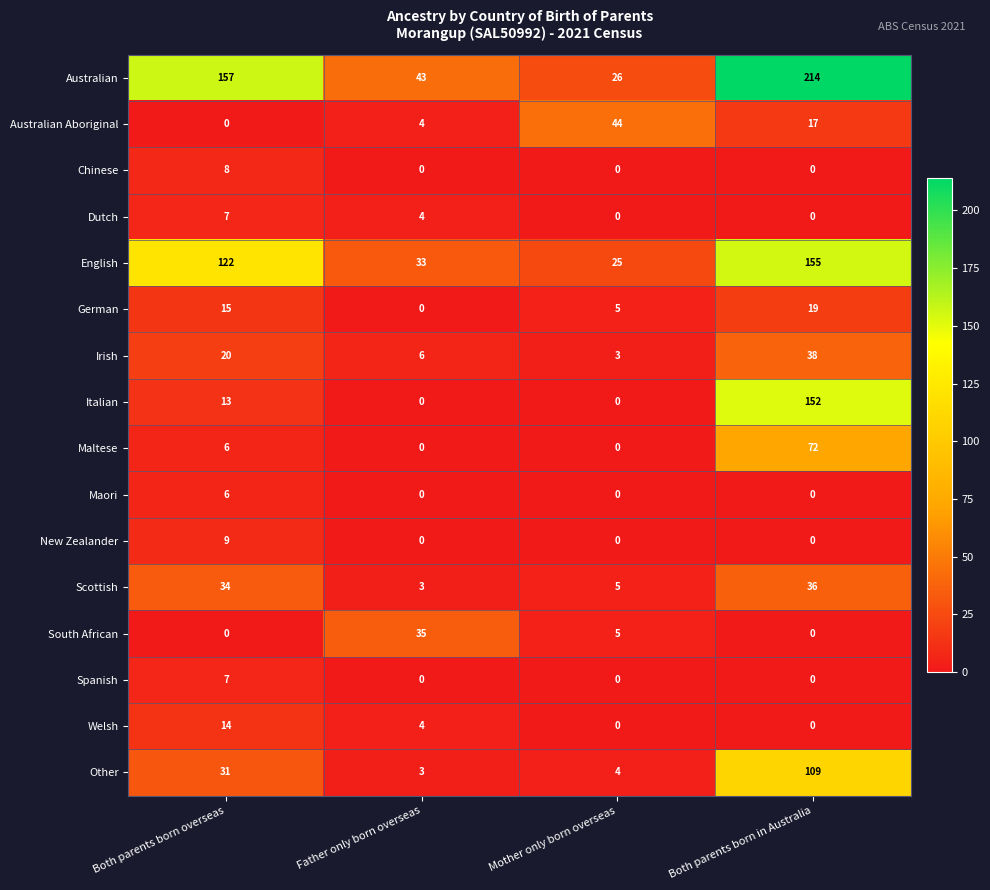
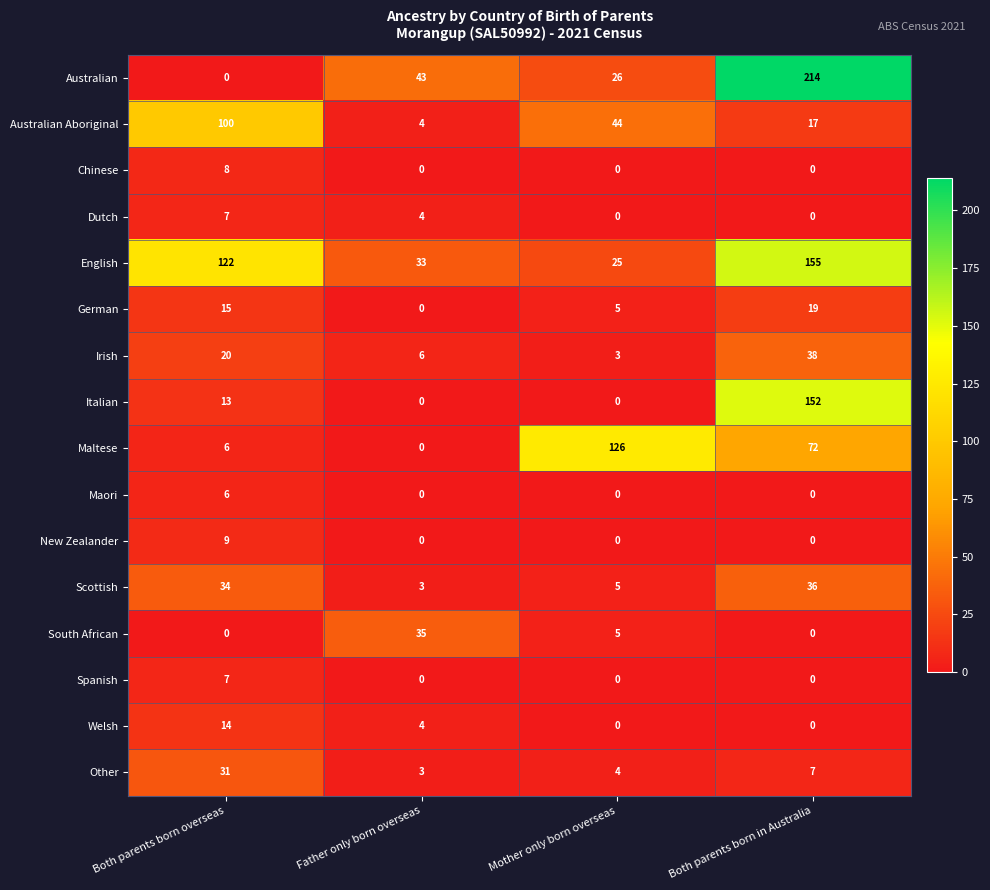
Australian, Both parents born overseas: 157 -> 0
Australian Aboriginal, Both parents born overseas: 0 -> 100
Maltese, Mother only born overseas: 0 -> 126
Other, Both parents born in Australia: 109 -> 7
